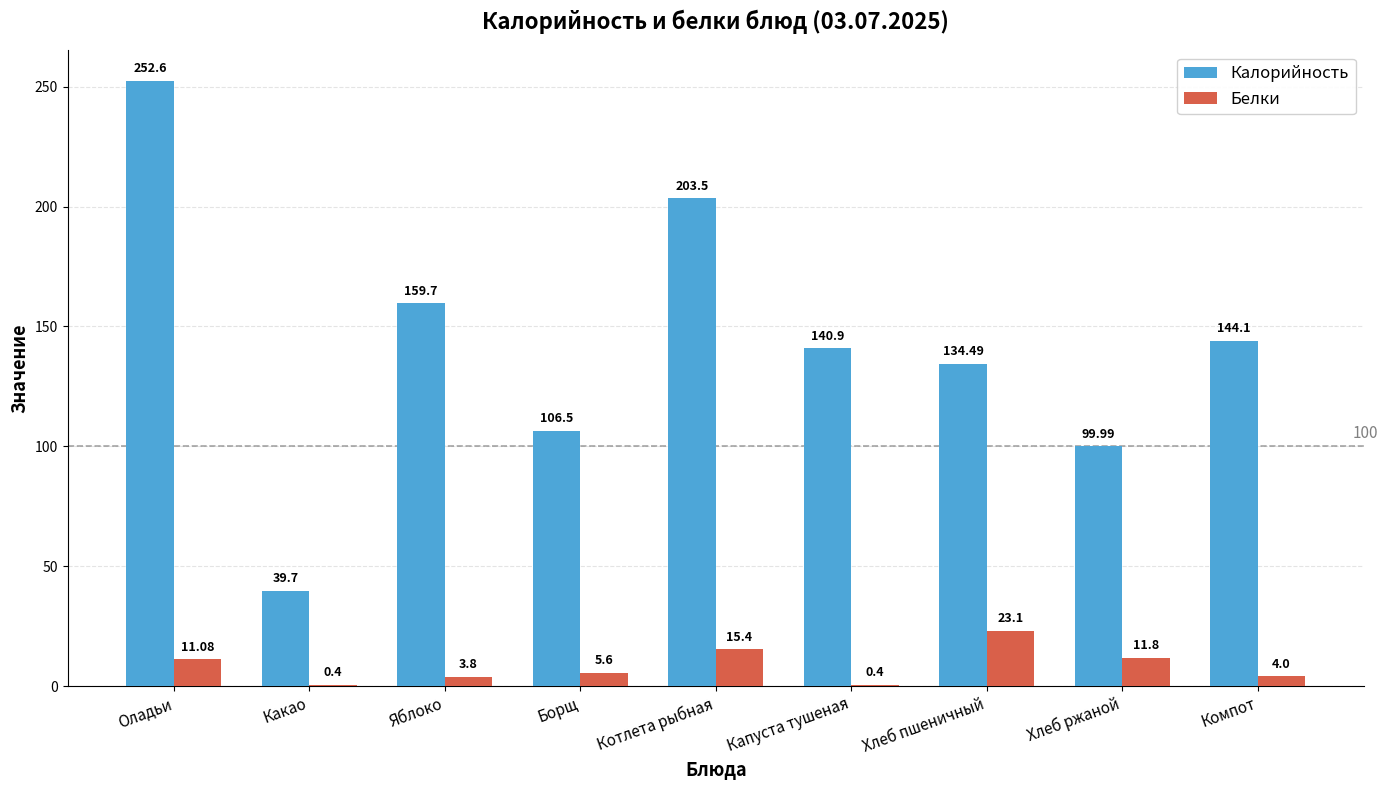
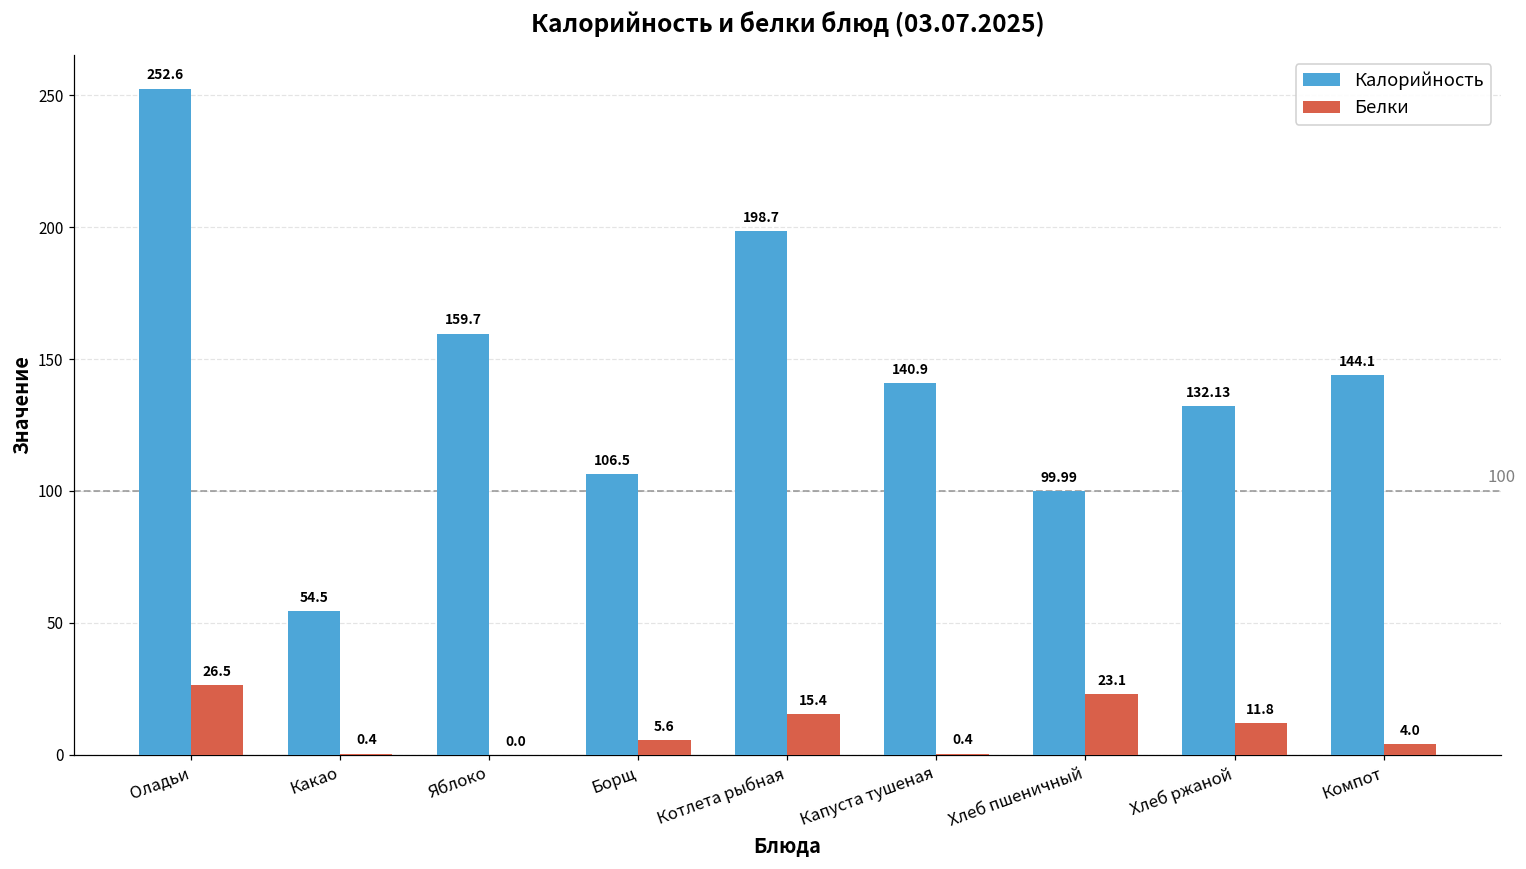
Белки, Оладьи: 11.08 -> 26.5
Калорийность, Какао: 39.7 -> 54.5
Белки, Яблоко: 3.8 -> 0.0
Калорийность, Котлета рыбная: 203.5 -> 198.7
Калорийность, Хлеб пшеничный: 134.49 -> 99.99
Калорийность, Хлеб ржаной: 99.99 -> 132.13
